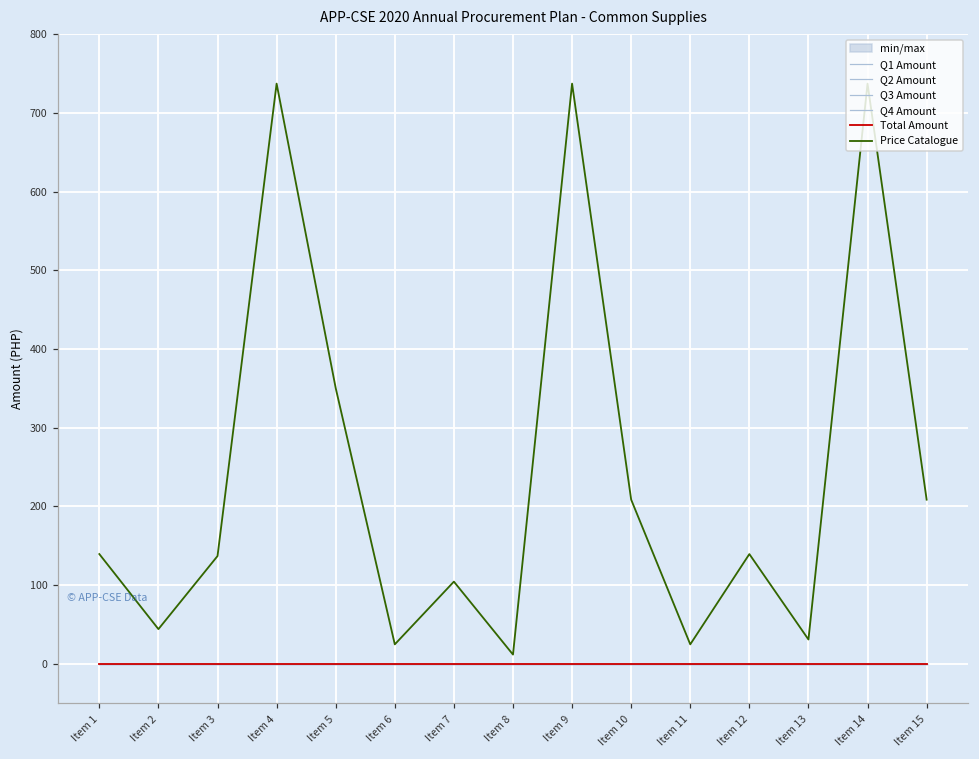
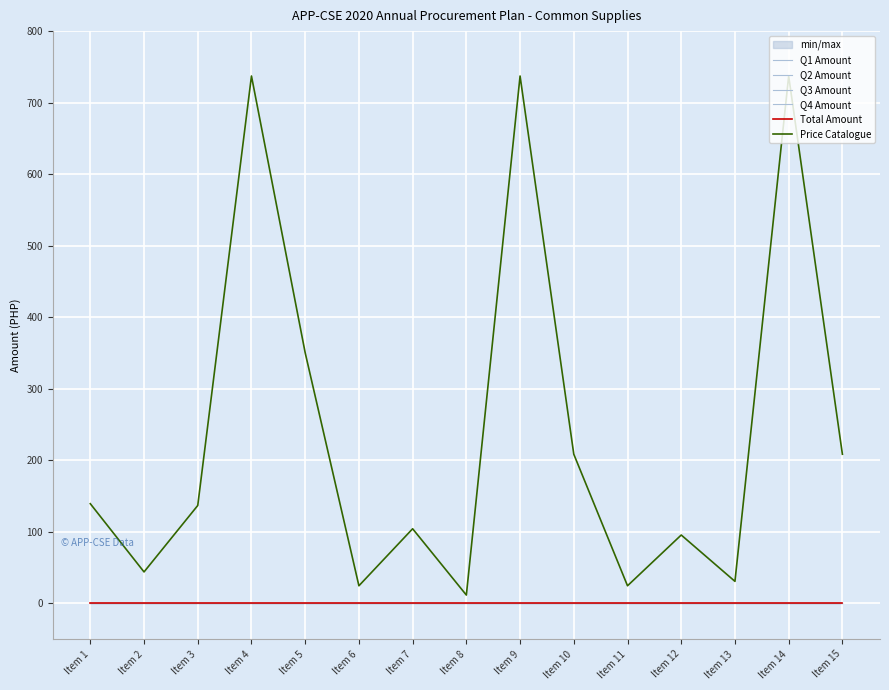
Price Catalogue, Item 12: 140 -> 100
